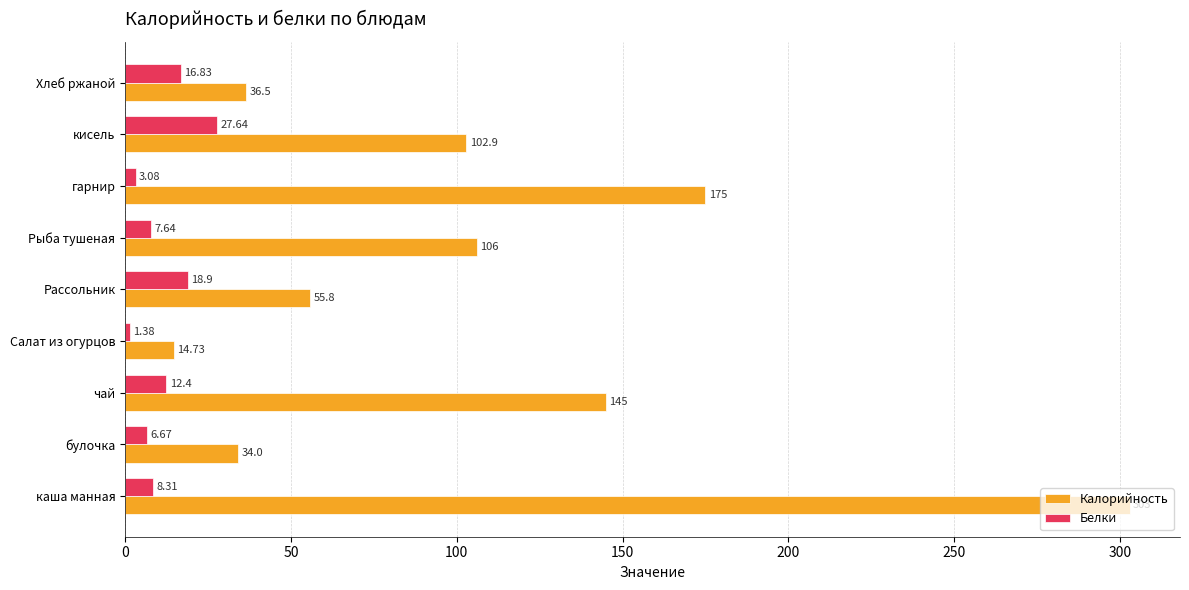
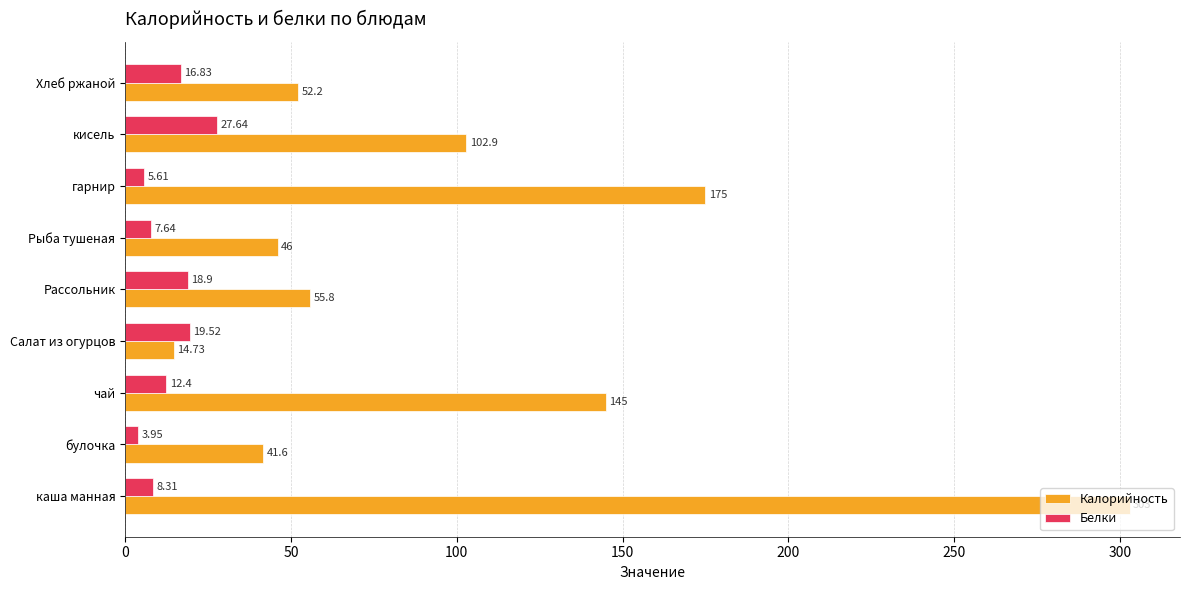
Калорийность, Хлеб ржаной: 36.5 -> 52.2
Белки, гарнир: 3.08 -> 5.61
Калорийность, Рыба тушеная: 106 -> 46
Белки, Салат из огурцов: 1.38 -> 19.52
Белки, булочка: 6.67 -> 3.95
Калорийность, булочка: 34.0 -> 41.6
